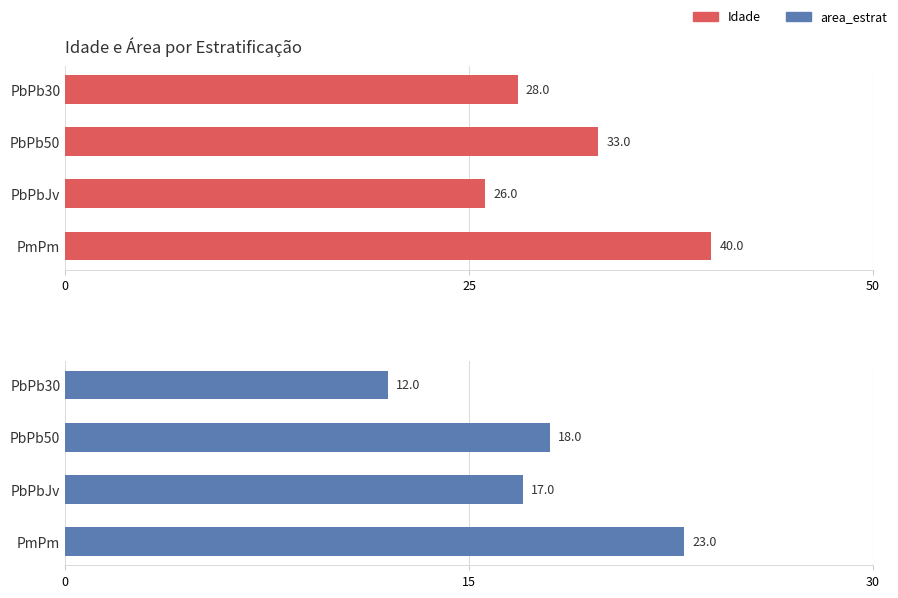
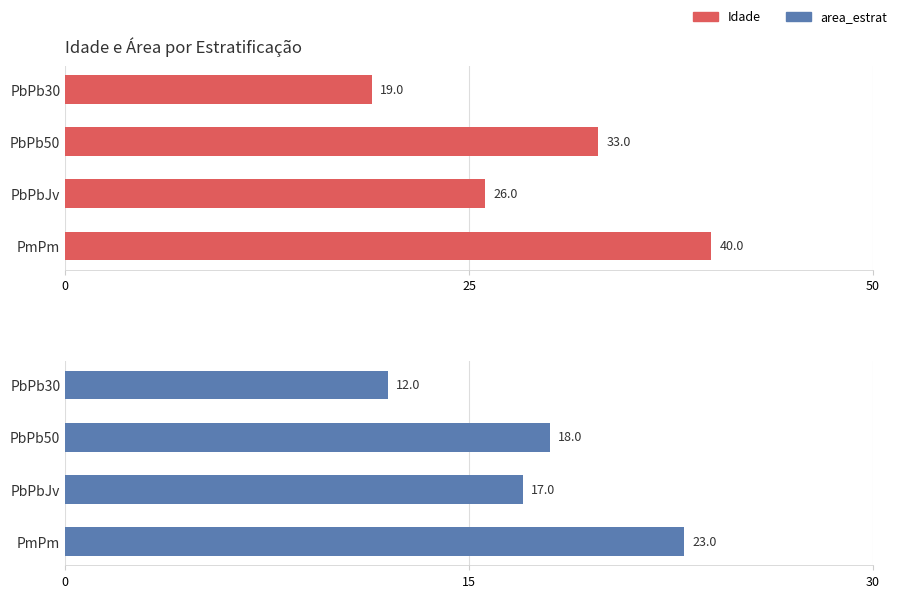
Idade e Área por Estratificação, PbPb30: 28.0 -> 19.0
